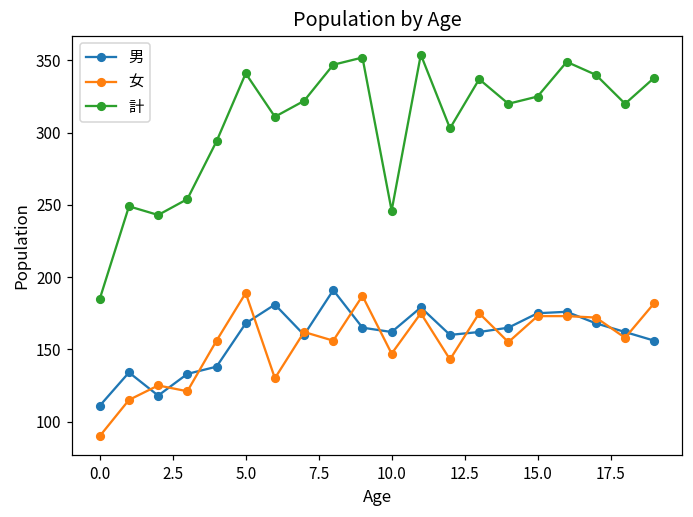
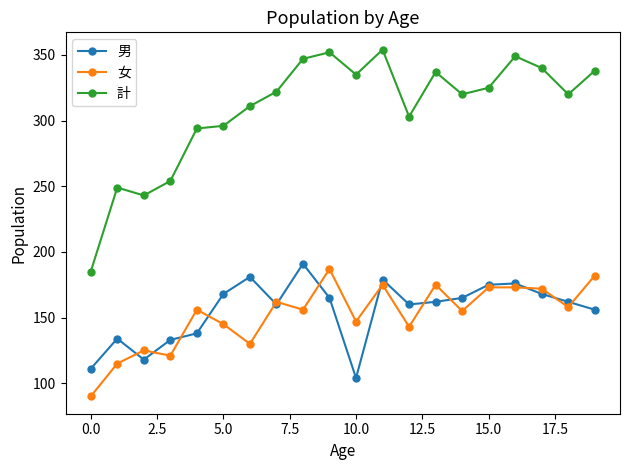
女, 5.0: 189 -> 145
計, 5.0: 341 -> 296
男, 10.0: 162 -> 104
計, 10.0: 246 -> 335
